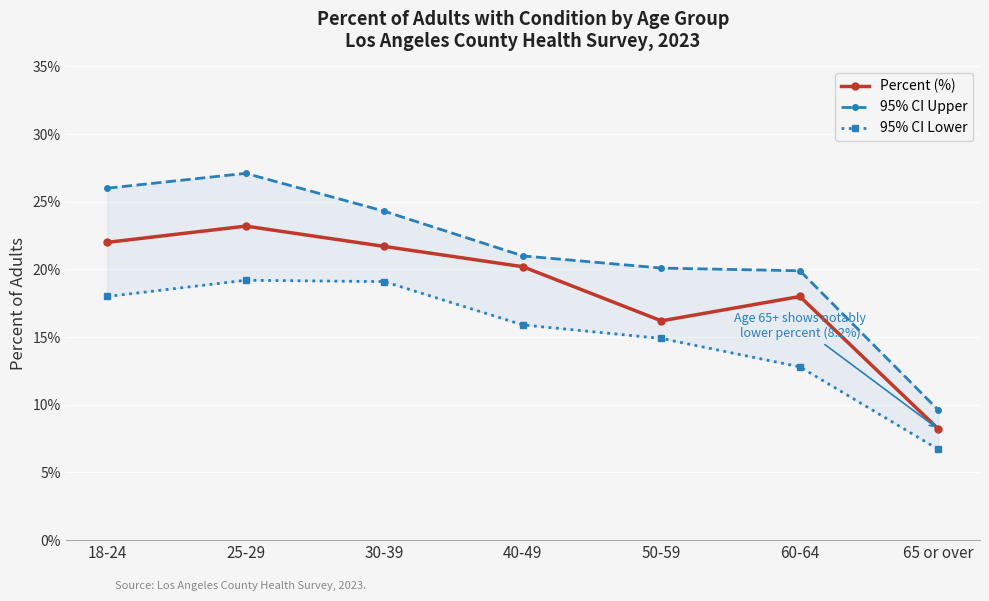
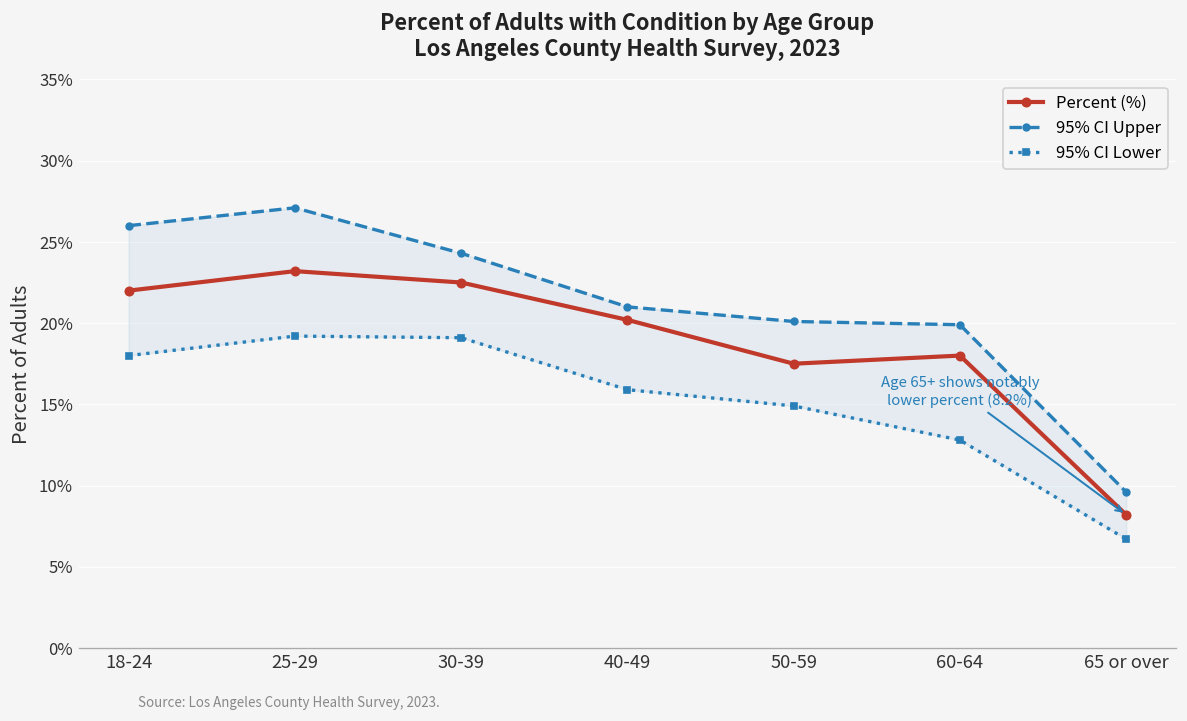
Percent (%), 30-39: 21.7% -> 22.5%
Percent (%), 50-59: 16.2% -> 17.5%
